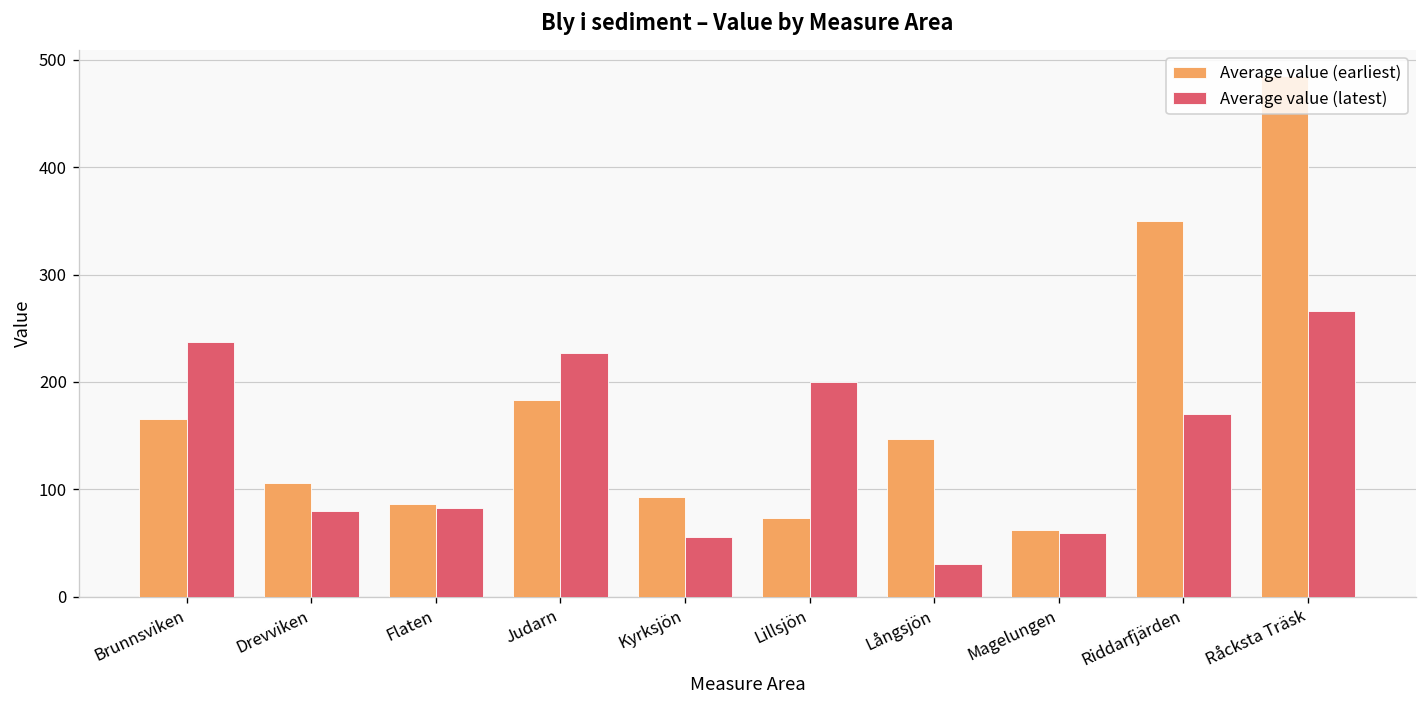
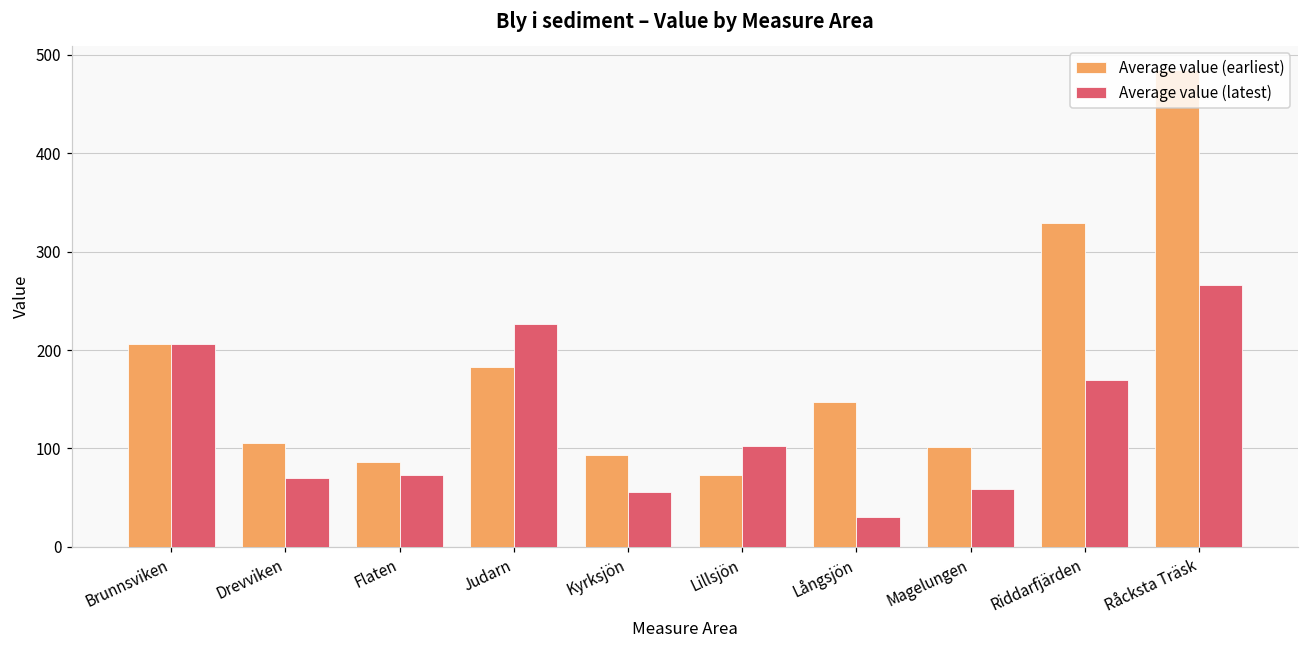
Average value (earliest), Brunnsviken: 170 -> 210
Average value (latest), Brunnsviken: 240 -> 210
Average value (latest), Drevviken: 80 -> 70
Average value (latest), Flaten: 80 -> 70
Average value (latest), Lillsjön: 200 -> 100
Average value (earliest), Magelungen: 60 -> 100
Average value (earliest), Riddarfjärden: 350 -> 330
